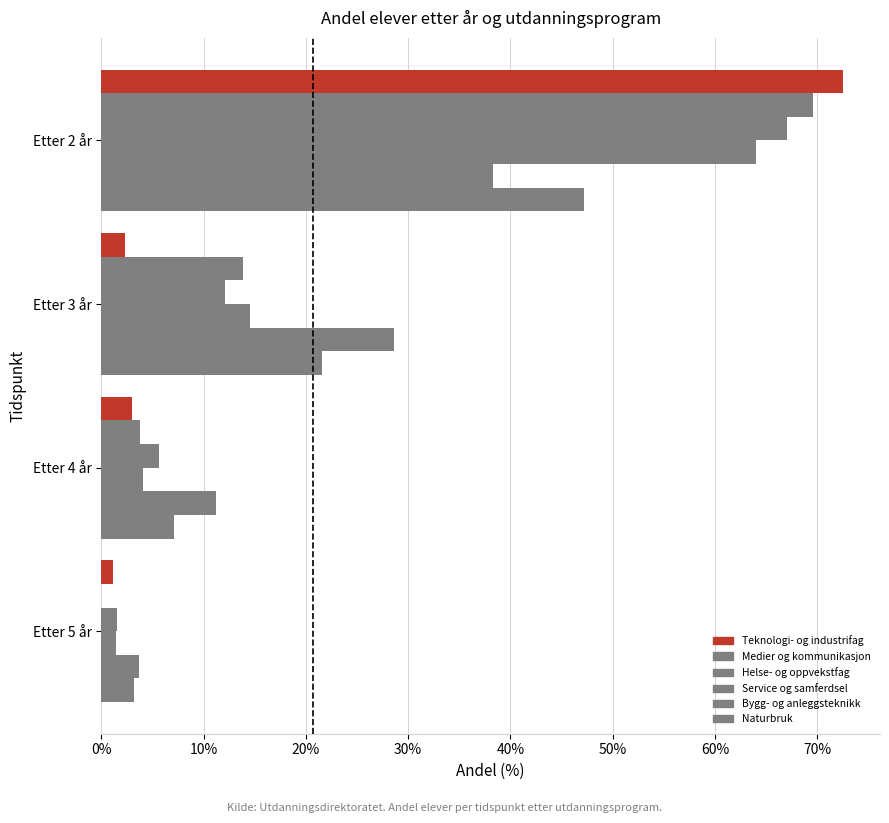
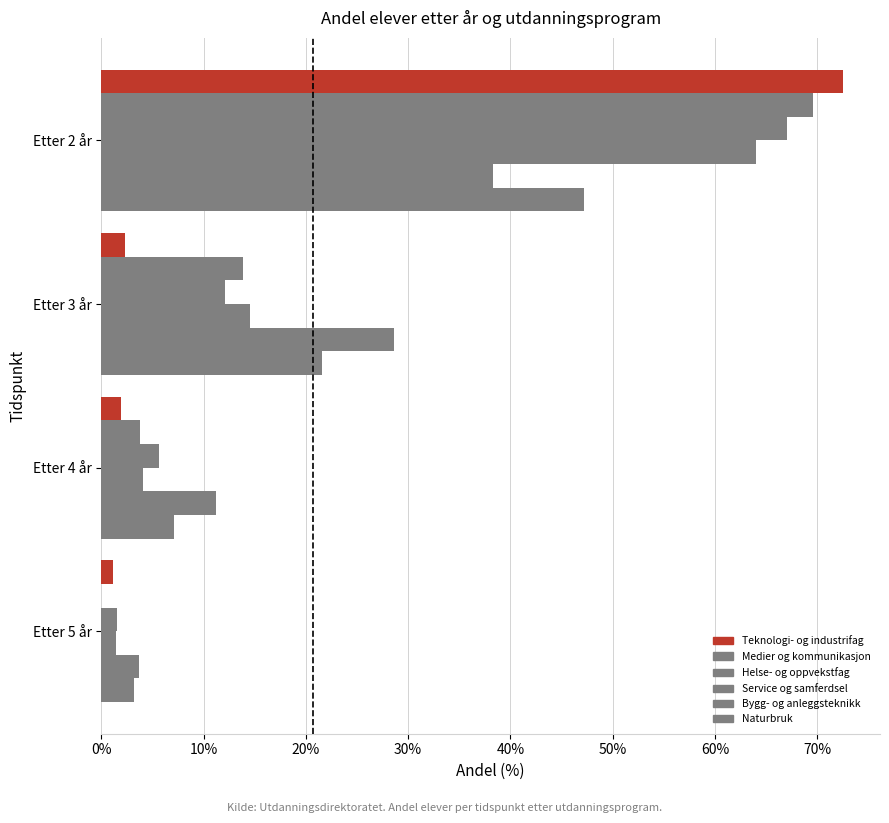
Teknologi- og industrifag, Etter 4 år: 3.0% -> 1.9%
